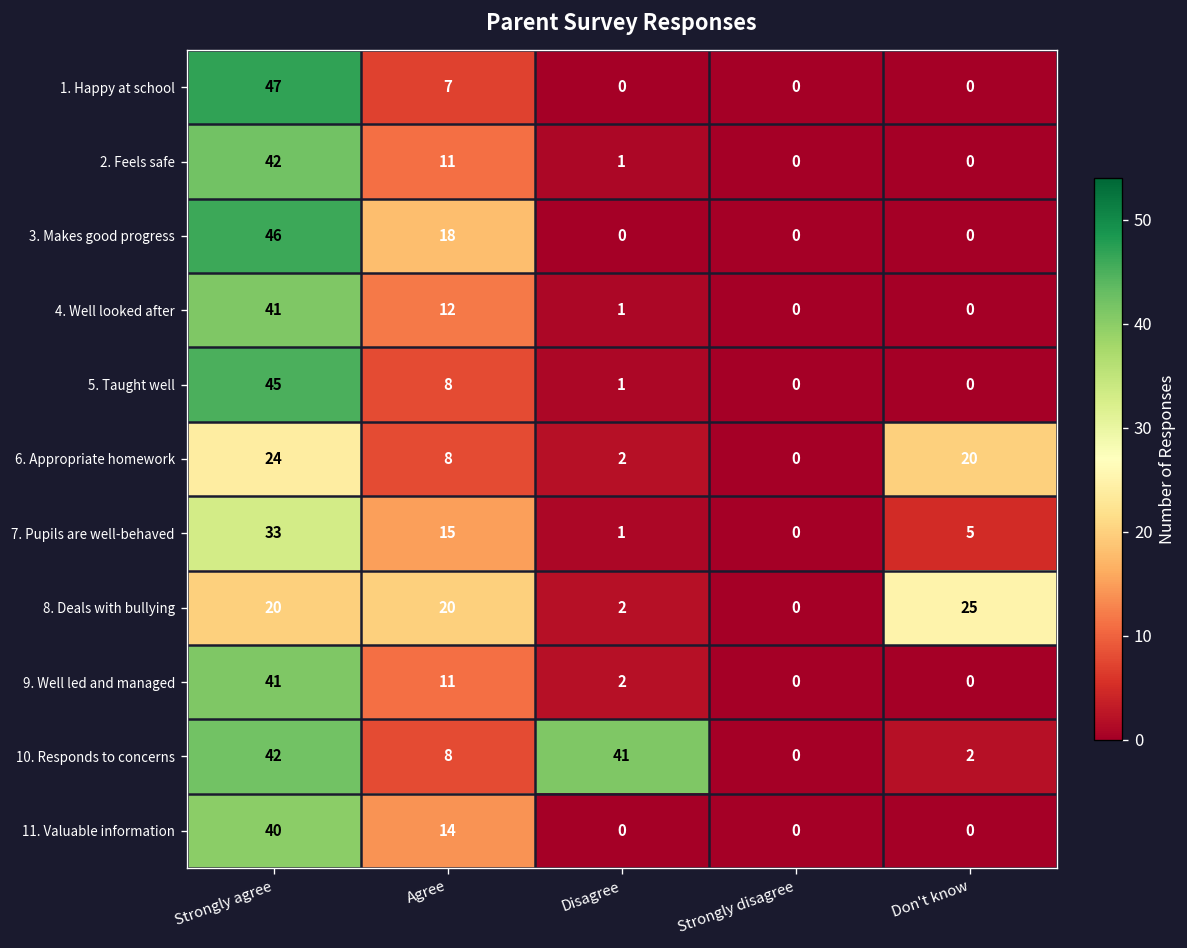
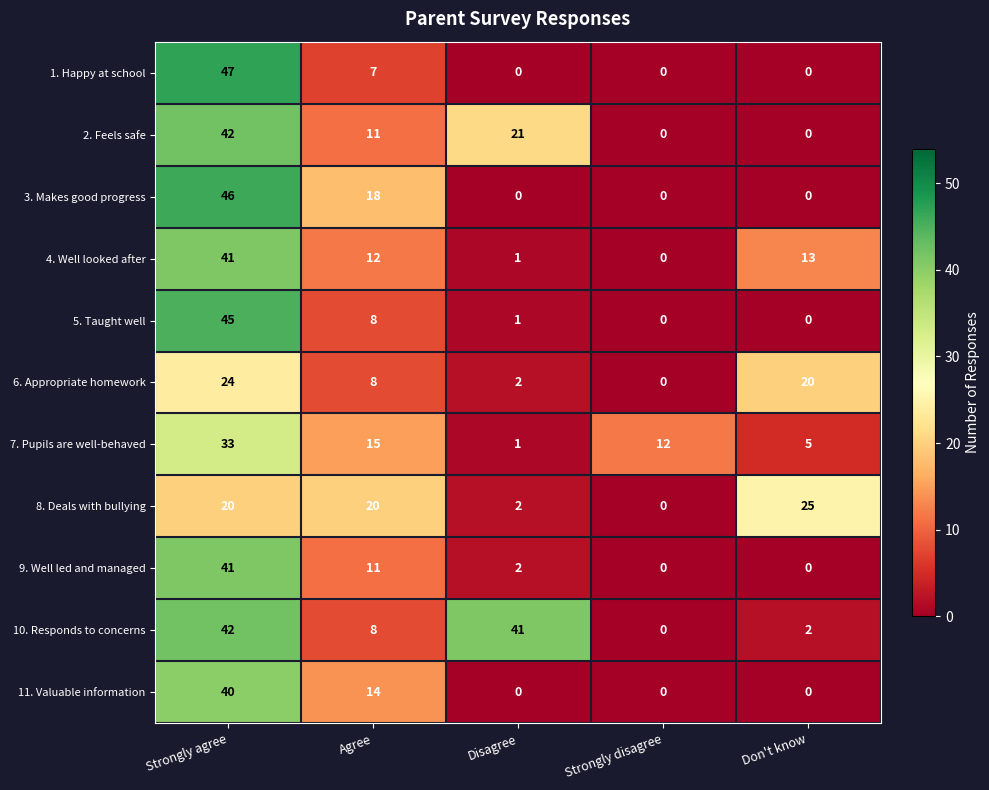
2. Feels safe, Disagree: 1 -> 21
4. Well looked after, Don't know: 0 -> 13
7. Pupils are well-behaved, Strongly disagree: 0 -> 12
